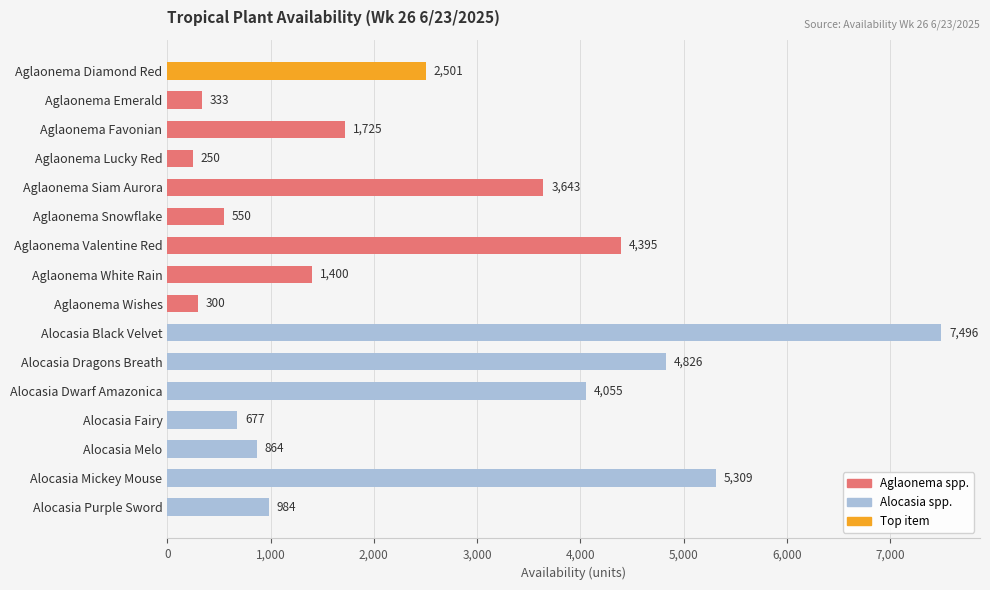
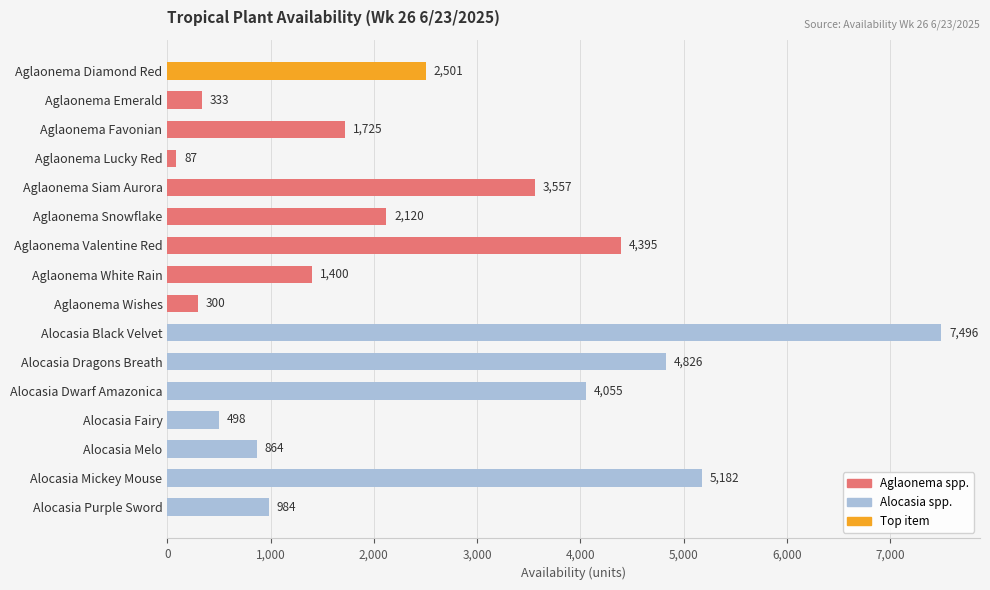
Aglaonema Lucky Red: 250 -> 87
Aglaonema Siam Aurora: 3,643 -> 3,557
Aglaonema Snowflake: 550 -> 2,120
Alocasia Fairy: 677 -> 498
Alocasia Mickey Mouse: 5,309 -> 5,182
